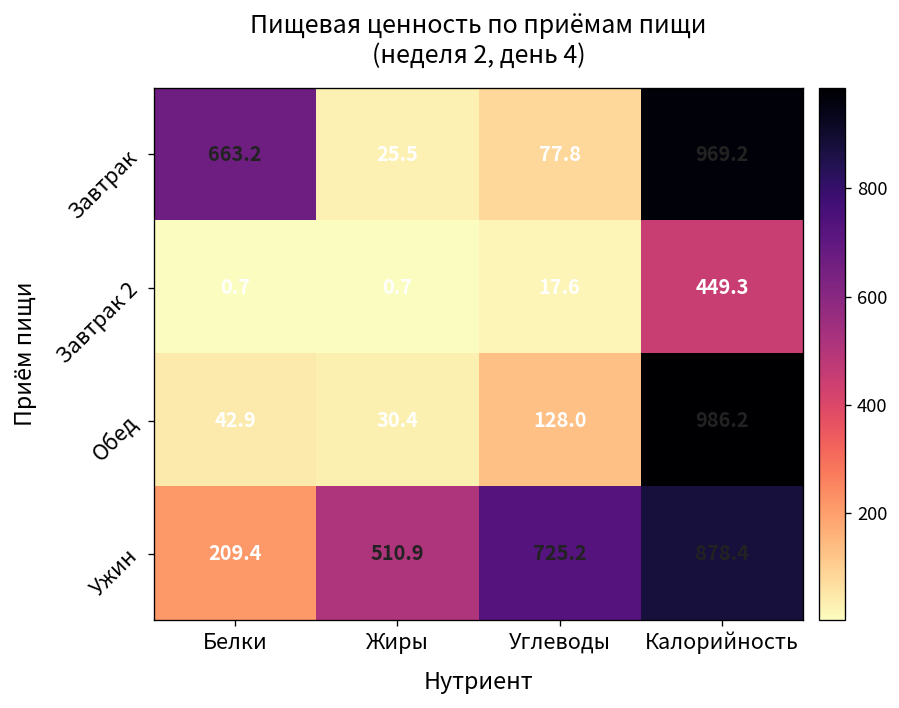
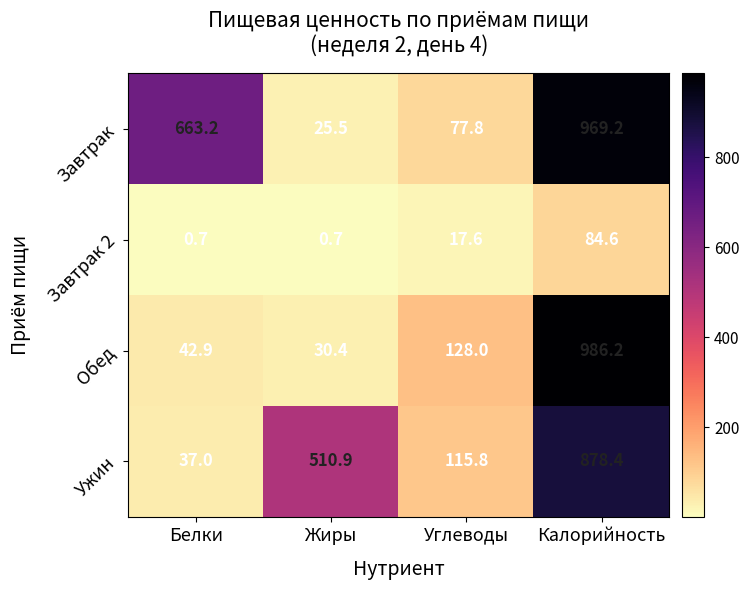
Завтрак 2, Калорийность: 449.3 -> 84.6
Ужин, Белки: 209.4 -> 37.0
Ужин, Углеводы: 725.2 -> 115.8
